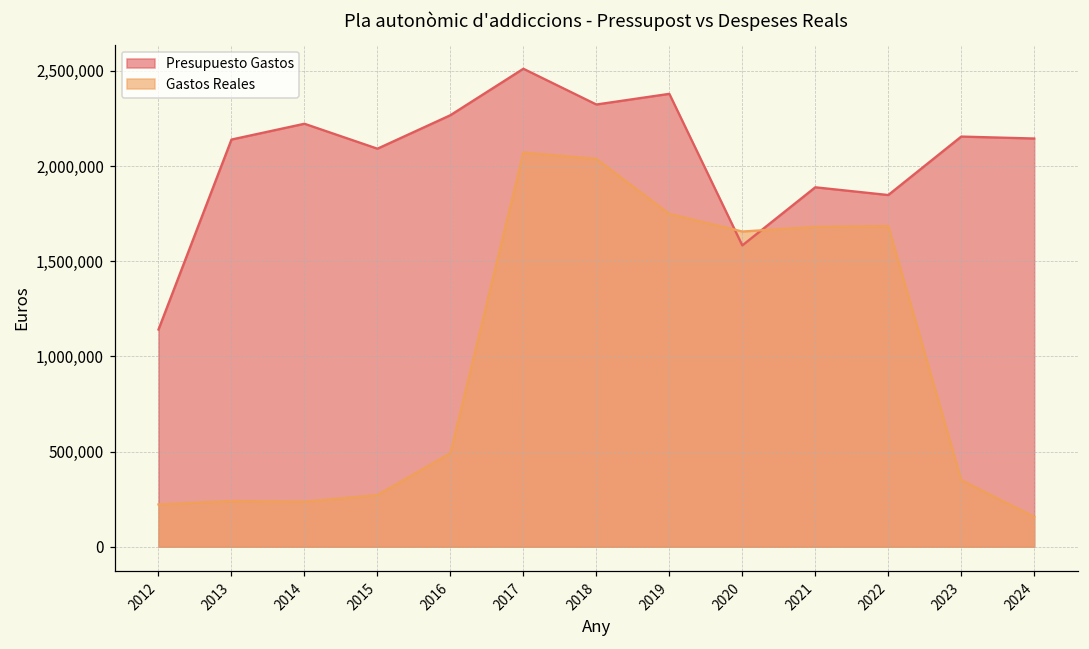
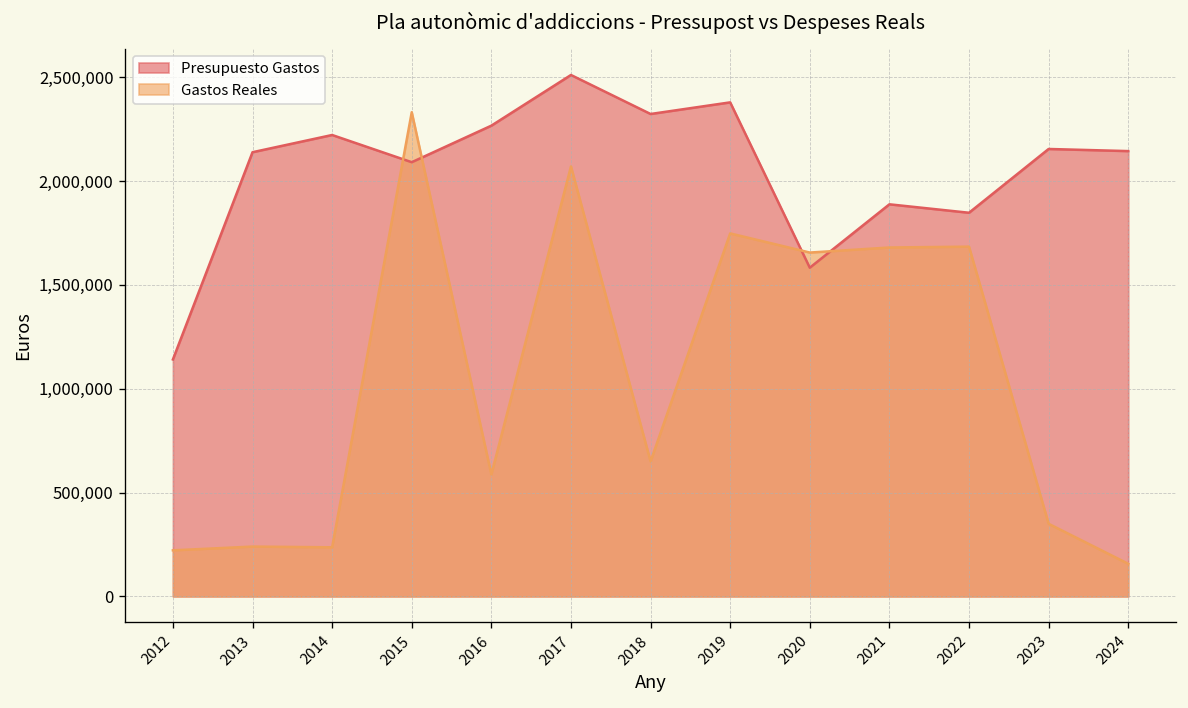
Gastos Reales, 2015: 270,000 -> 2,330,000
Gastos Reales, 2016: 490,000 -> 590,000
Gastos Reales, 2018: 2,040,000 -> 650,000
